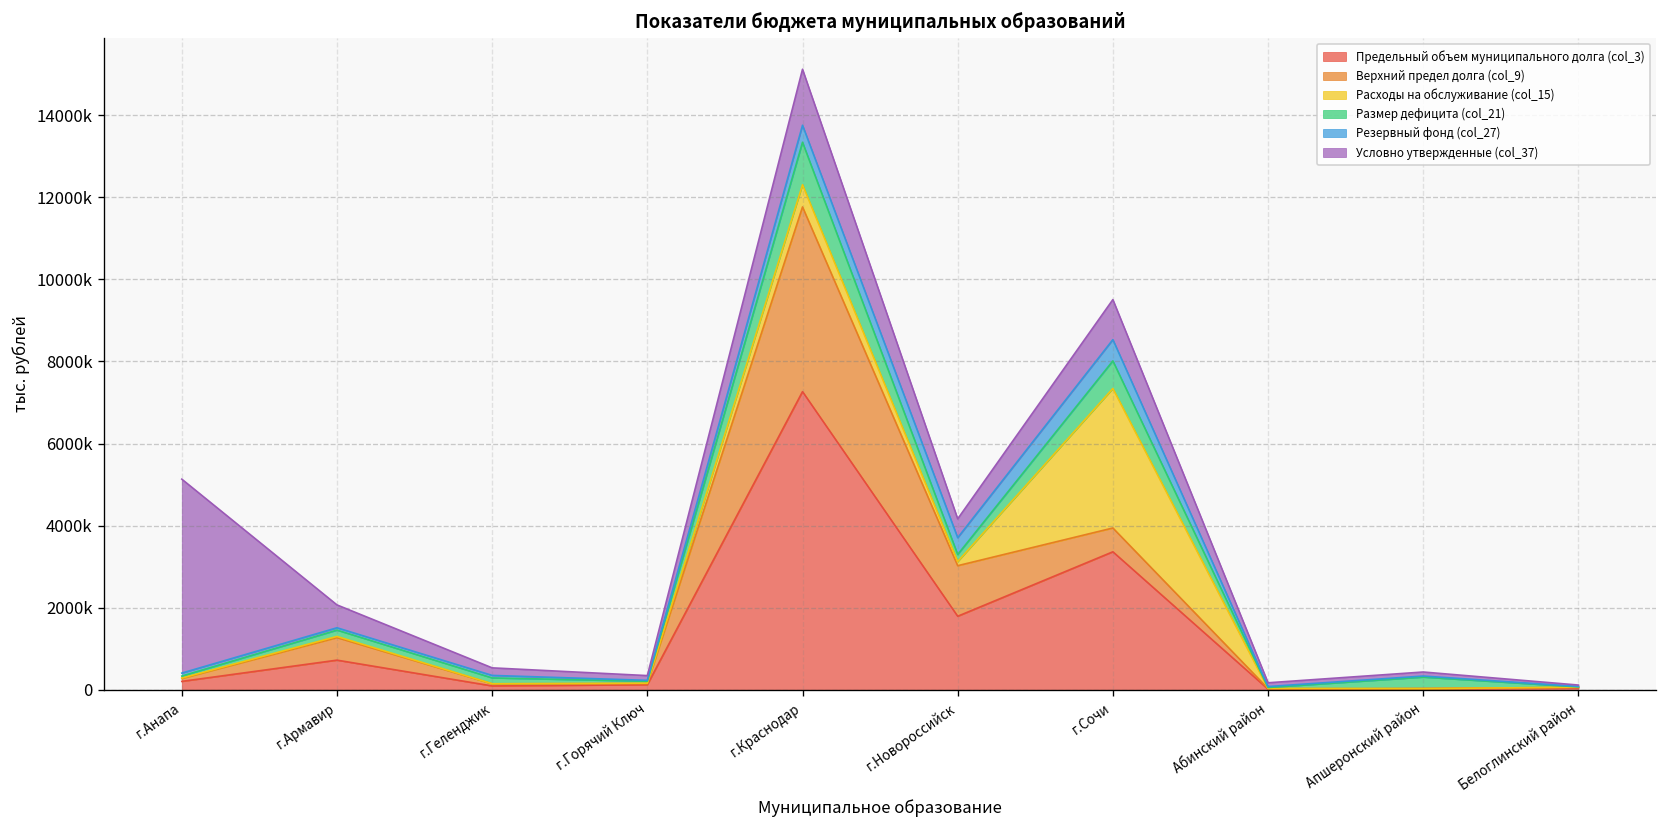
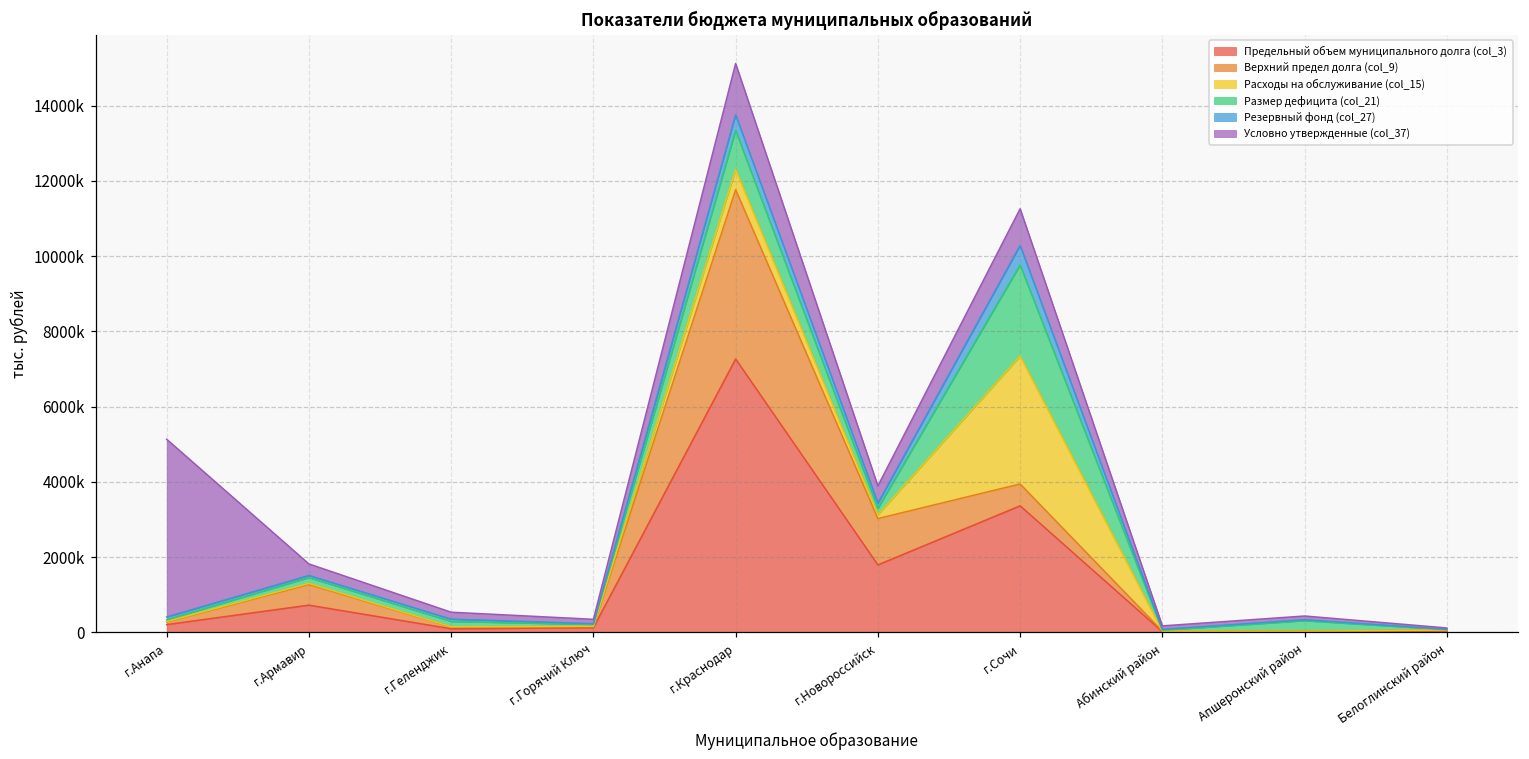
Условно утвержденные (col_37), г.Армавир: 600000 -> 300000
Резервный фонд (col_27), г.Новороссийск: 400000 -> 100000
Размер дефицита (col_21), г.Сочи: 700000 -> 2400000
